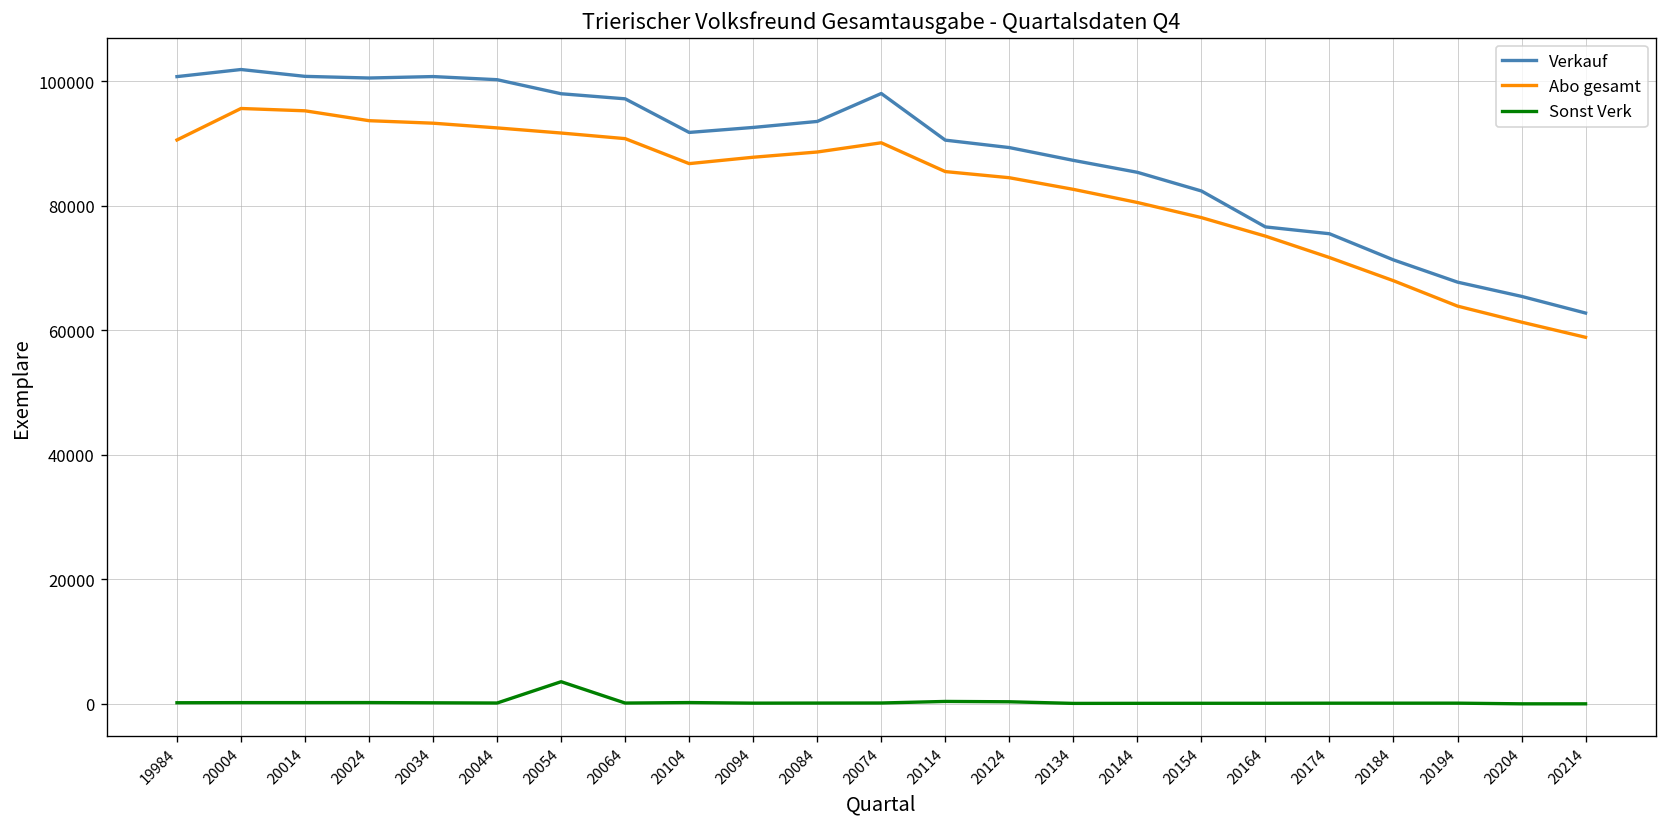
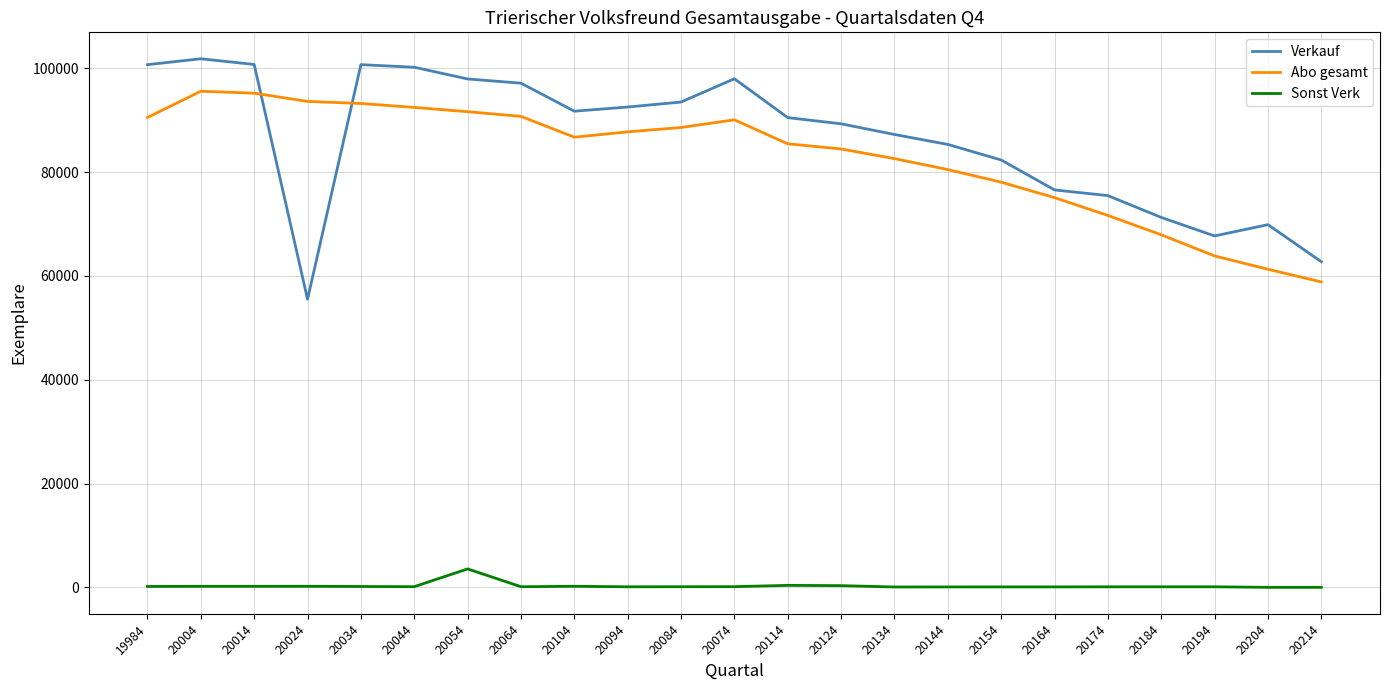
Verkauf, 20024: 100000 -> 56000
Verkauf, 20204: 65000 -> 70000
